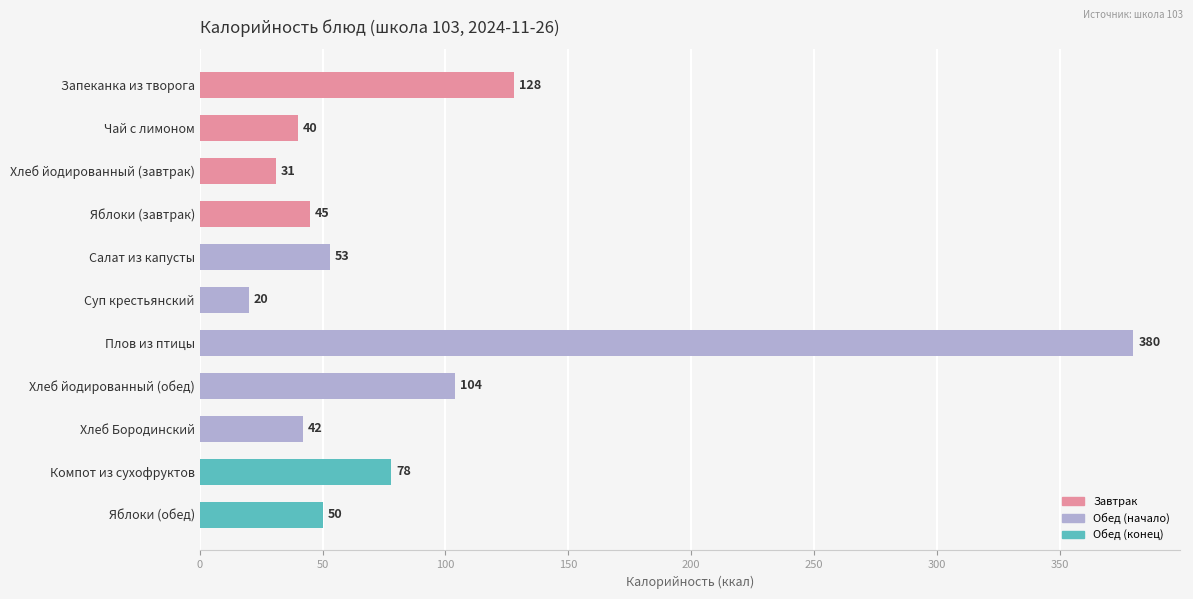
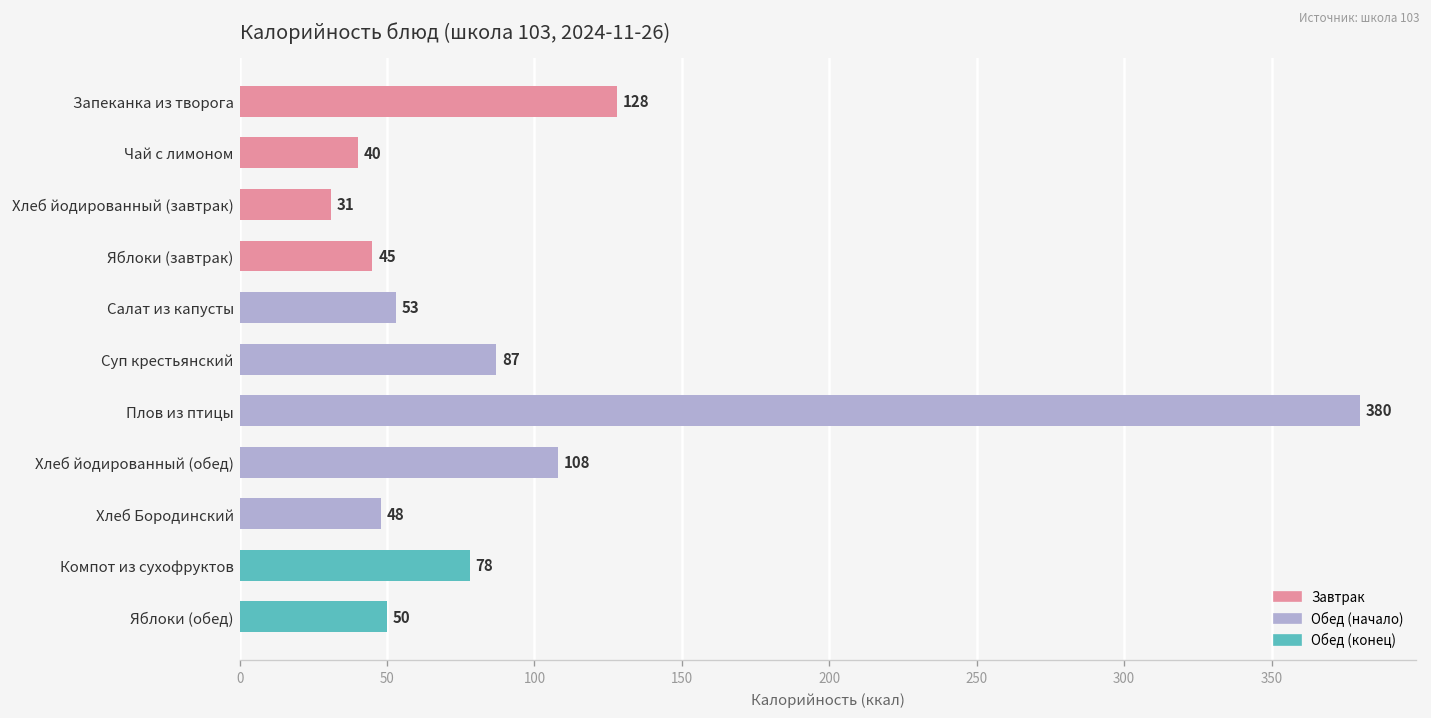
Суп крестьянский: 20 -> 87
Хлеб йодированный (обед): 104 -> 108
Хлеб Бородинский: 42 -> 48
